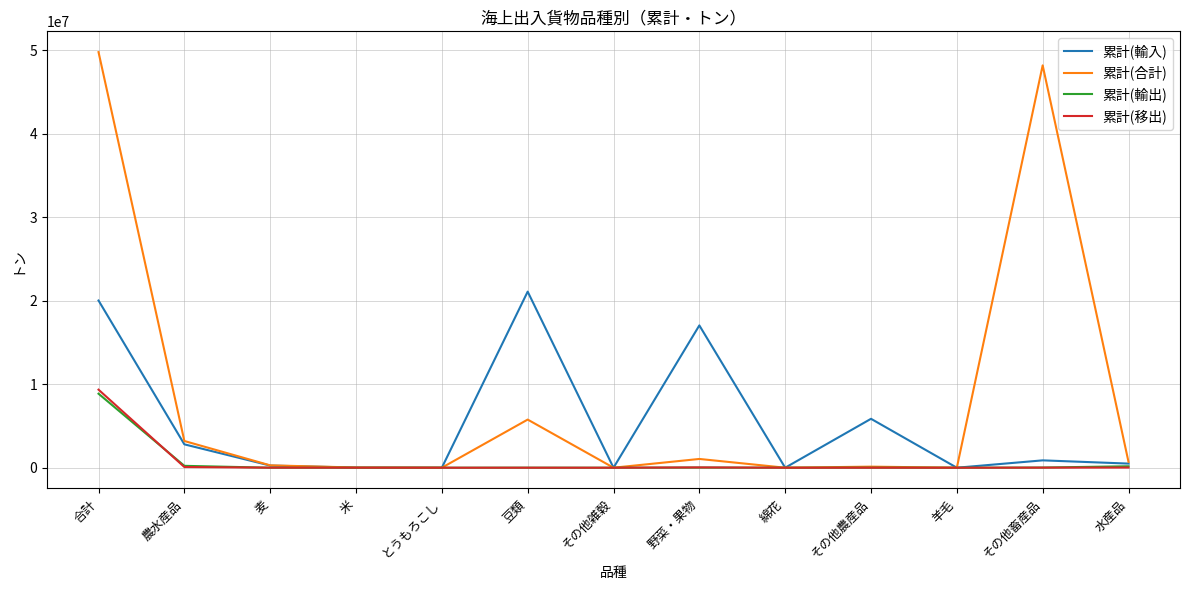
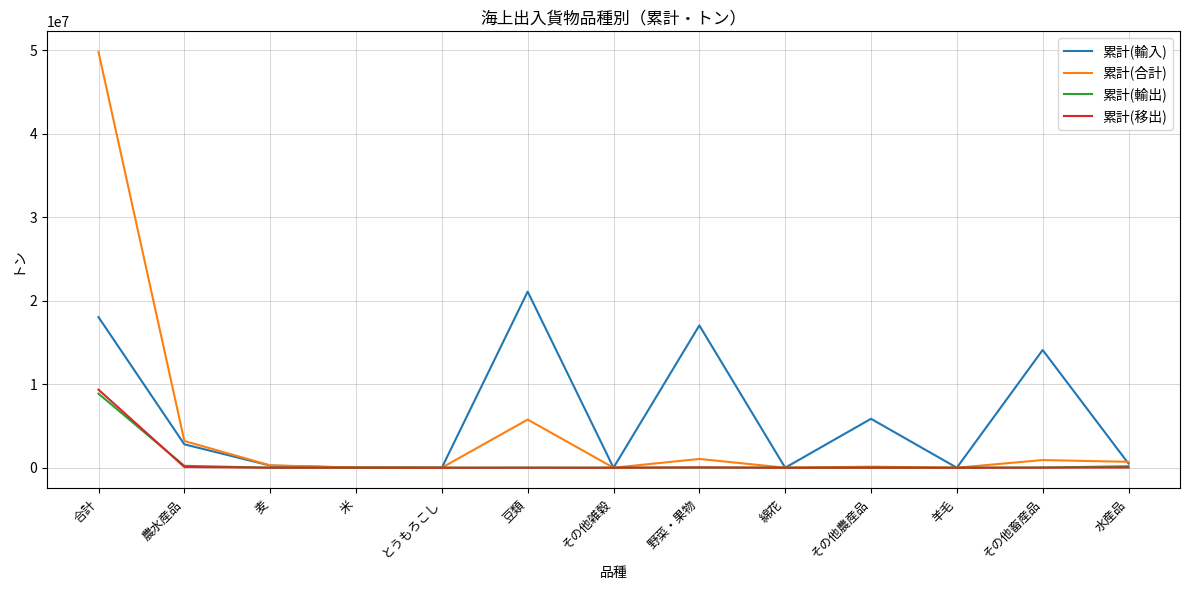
累計(輸入), 合計: 20000000 -> 18000000
累計(輸入), その他畜産品: 1000000 -> 14000000
累計(合計), その他畜産品: 48000000 -> 1000000
